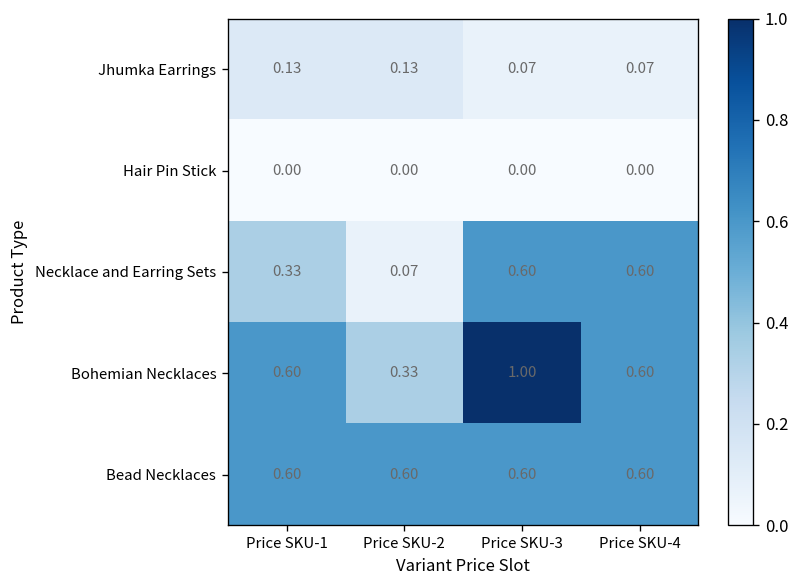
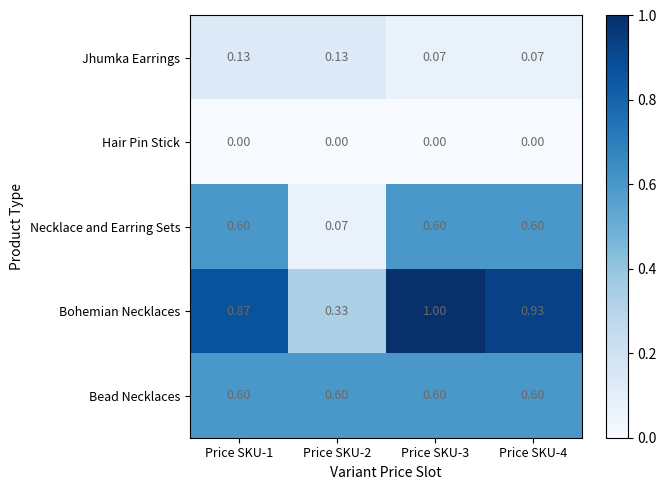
Necklace and Earring Sets, Price SKU-1: 0.33 -> 0.60
Bohemian Necklaces, Price SKU-1: 0.60 -> 0.87
Bohemian Necklaces, Price SKU-4: 0.60 -> 0.93
